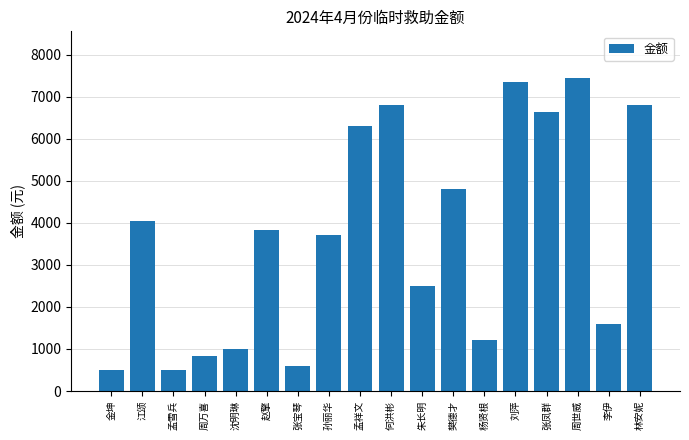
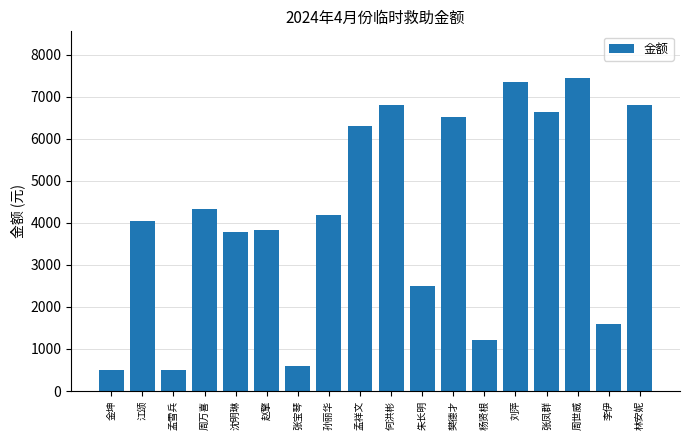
周万喜: 800 -> 4300
沈明琳: 1000 -> 3800
孙丽华: 3700 -> 4200
樊德才: 4800 -> 6500
